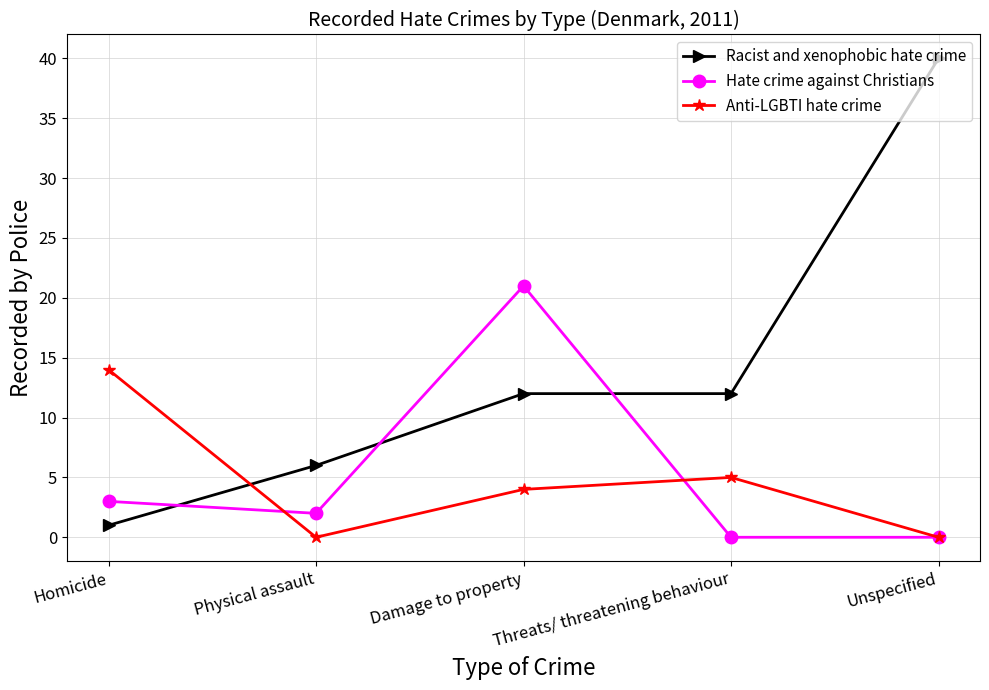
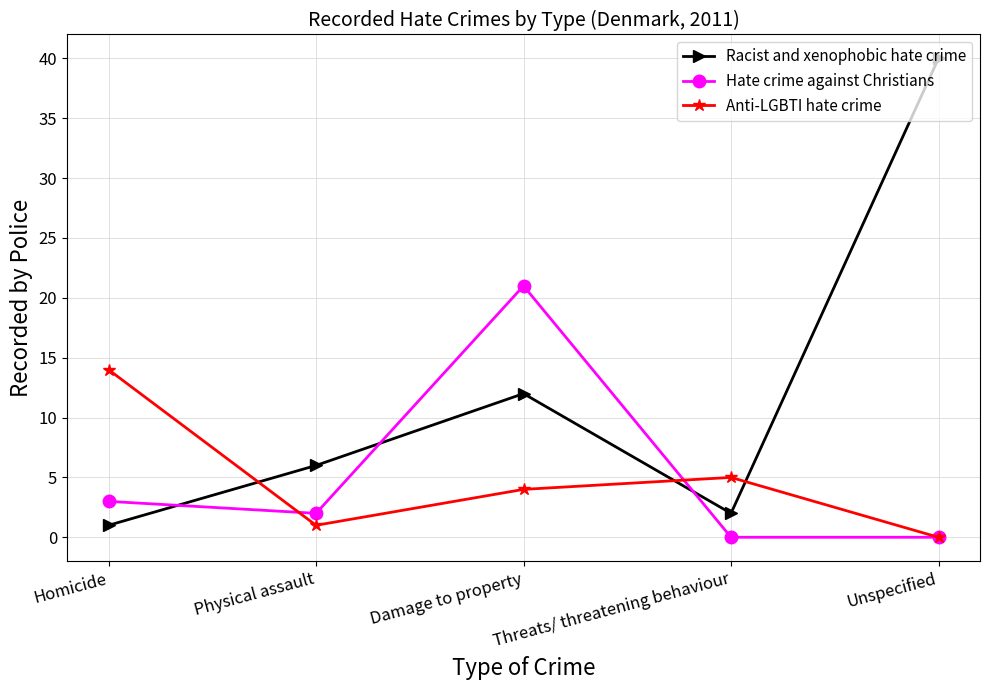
Anti-LGBTI hate crime, Physical assault: 0 -> 1
Racist and xenophobic hate crime, Threats/ threatening behaviour: 12 -> 2
